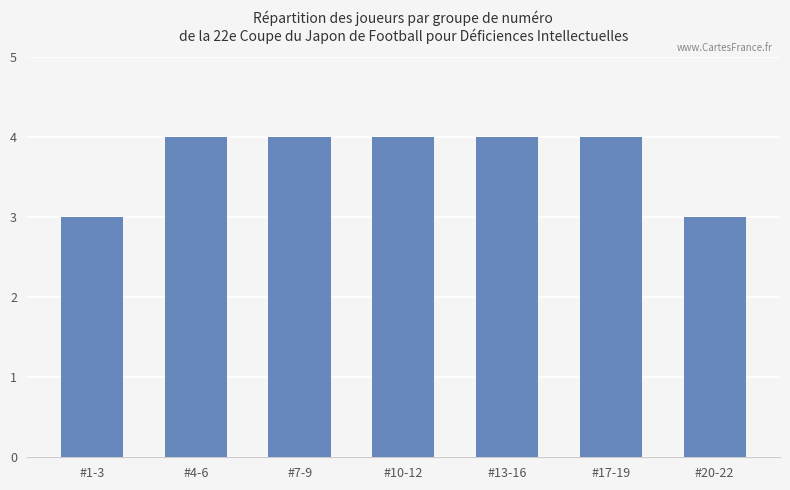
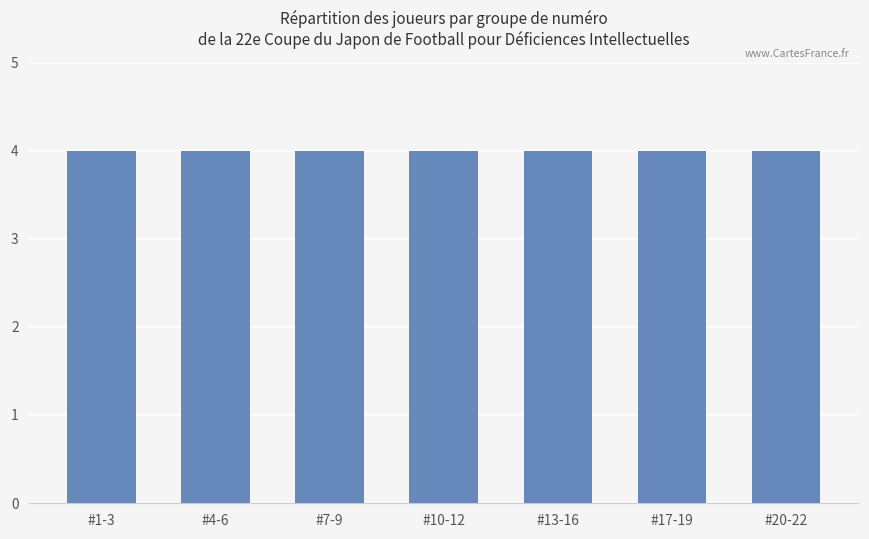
#1-3: 3 -> 4
#20-22: 3 -> 4
